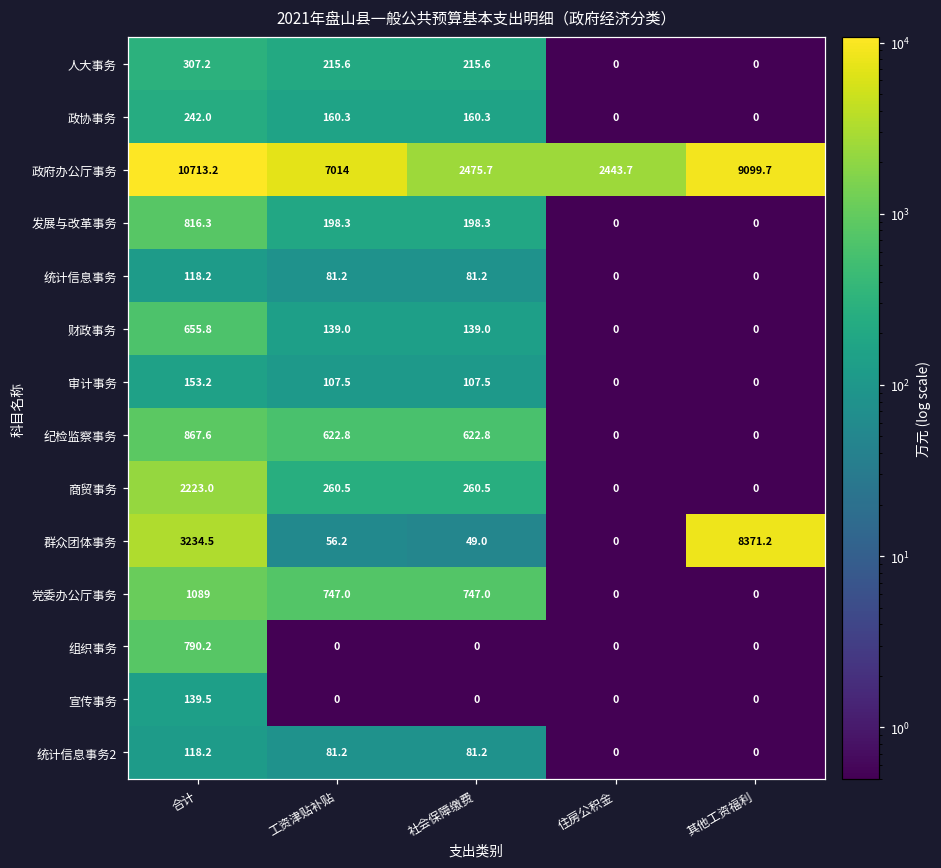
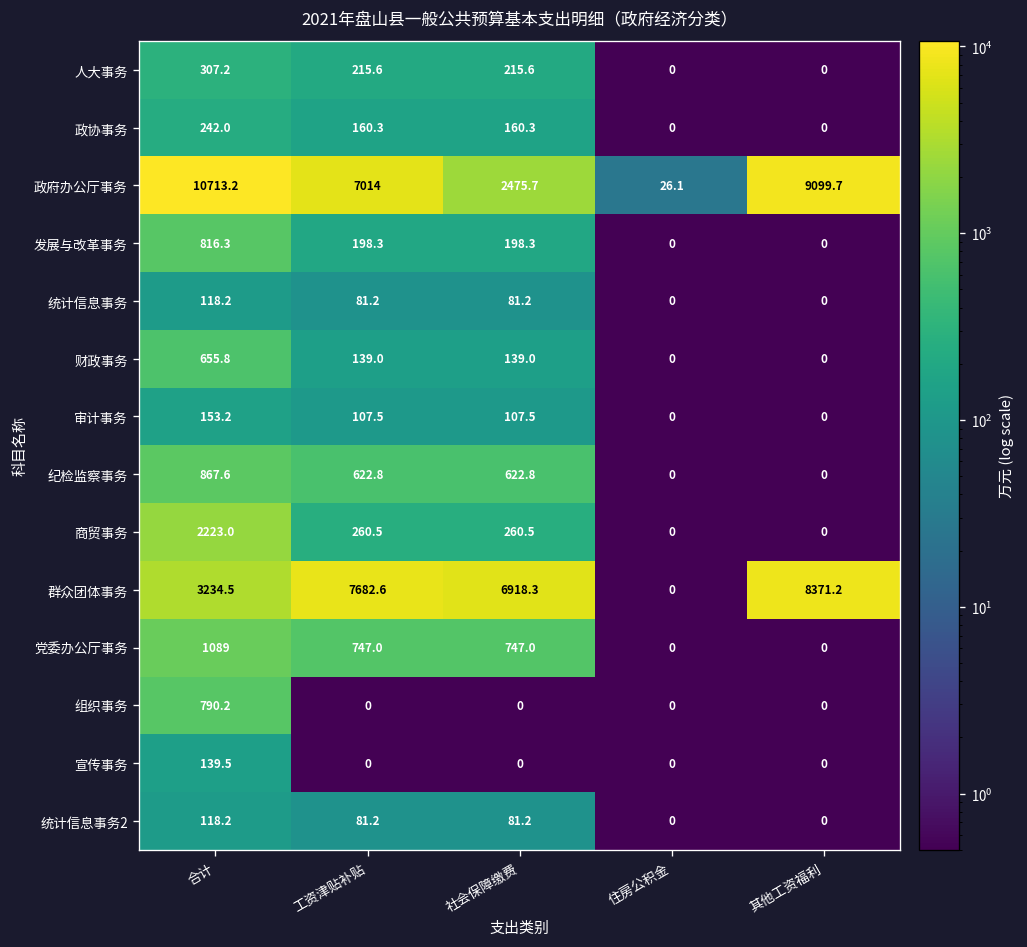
政府办公厅事务, 住房公积金: 2443.7 -> 26.1
群众团体事务, 工资津贴补贴: 56.2 -> 7682.6
群众团体事务, 社会保障缴费: 49.0 -> 6918.3
